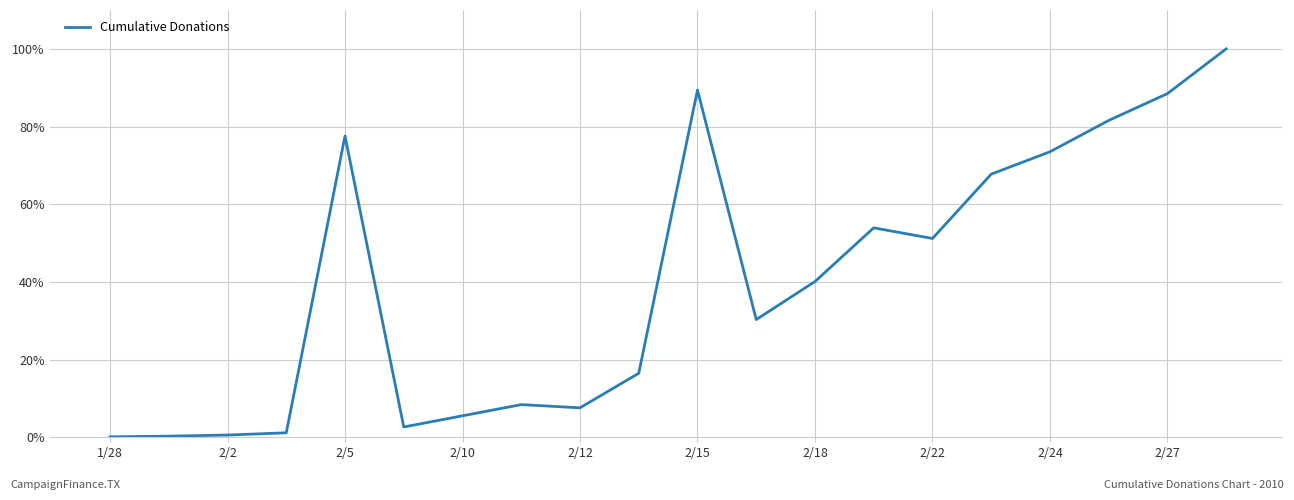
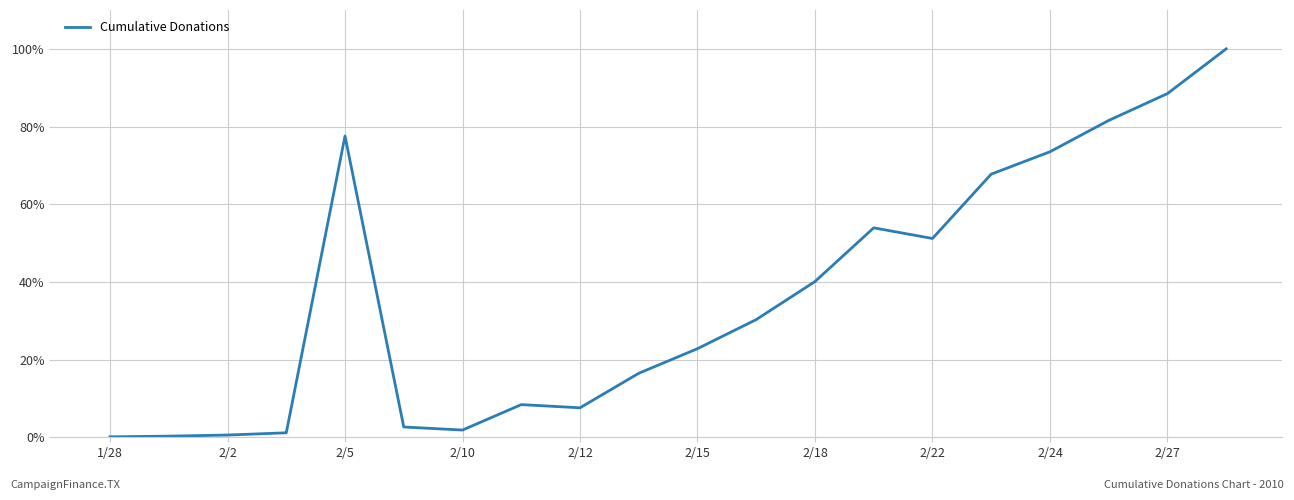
2/10: 6% -> 2%
2/15: 89% -> 23%
